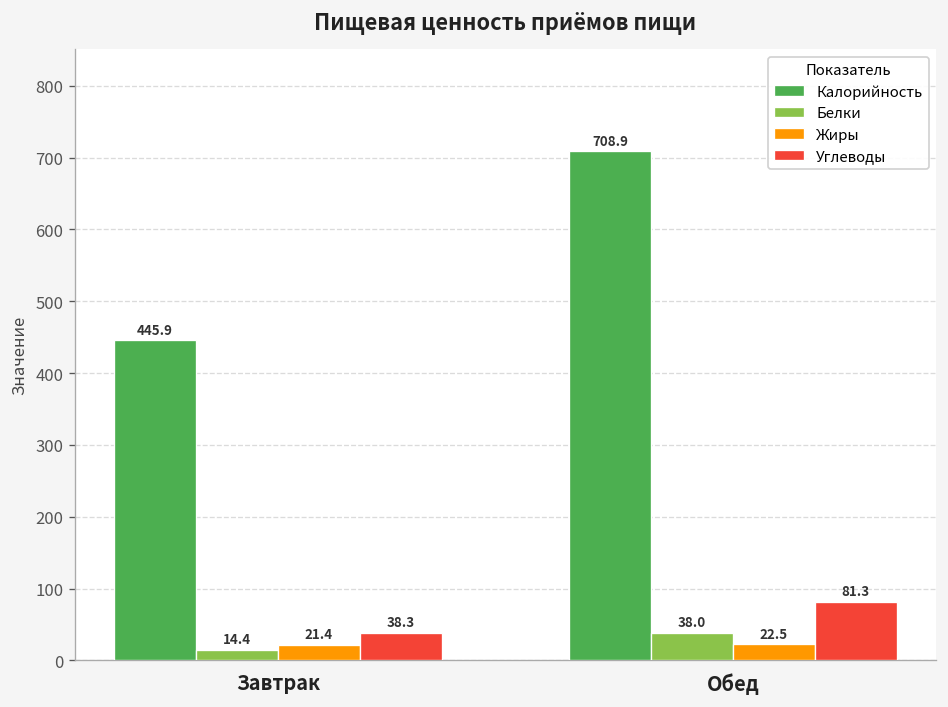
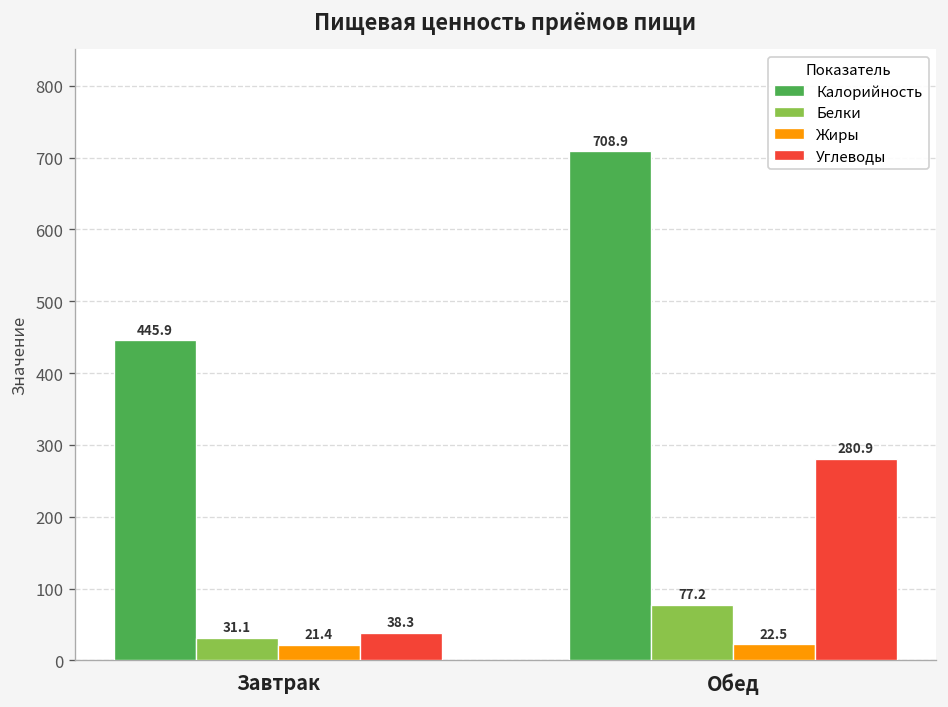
Белки, Завтрак: 14.4 -> 31.1
Белки, Обед: 38.0 -> 77.2
Углеводы, Обед: 81.3 -> 280.9
